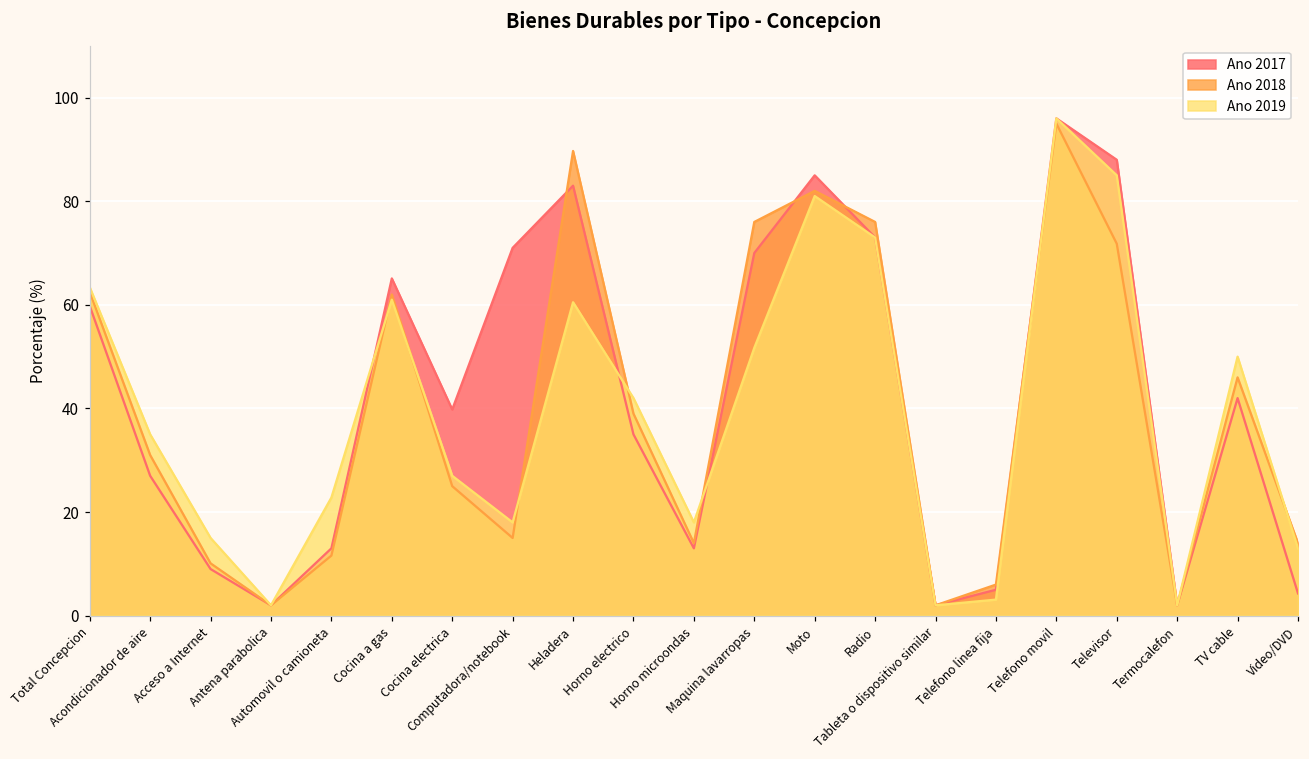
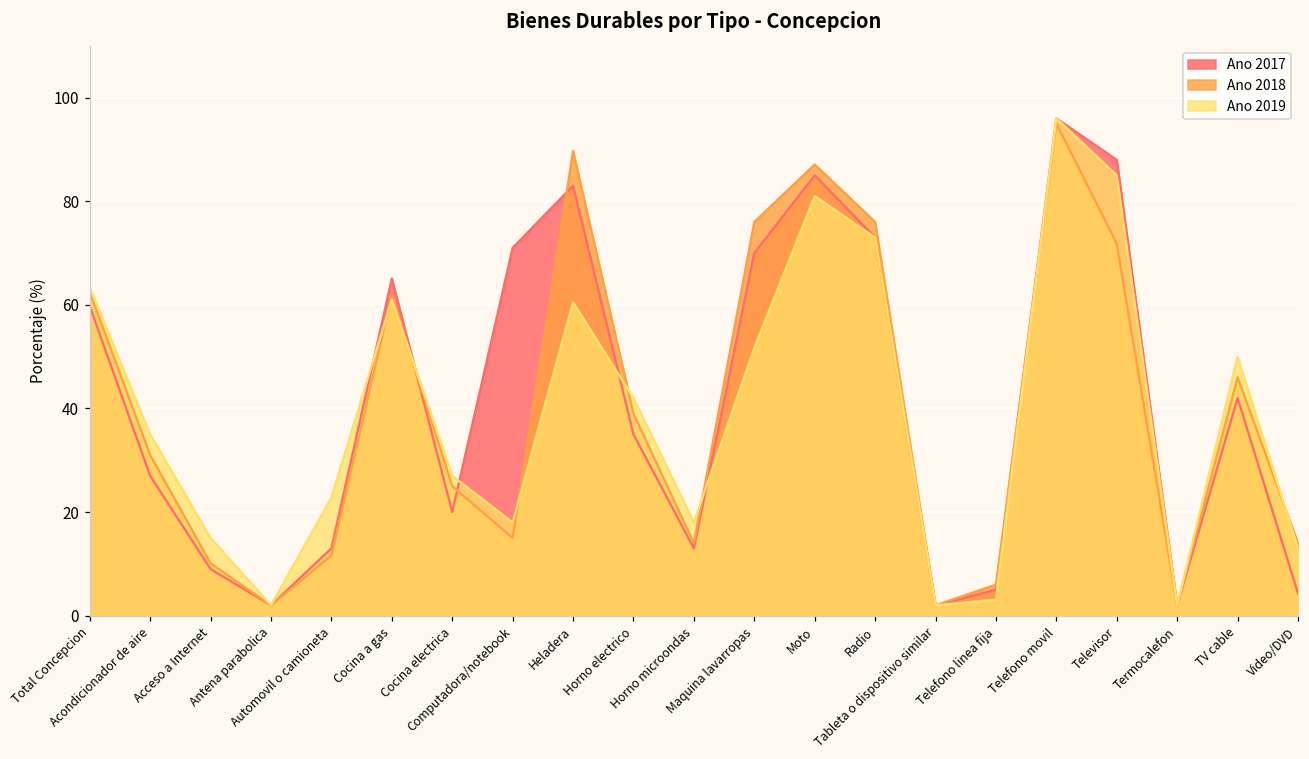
Ano 2017, Cocina electrica: 40 -> 20
Ano 2018, Moto: 82 -> 87
